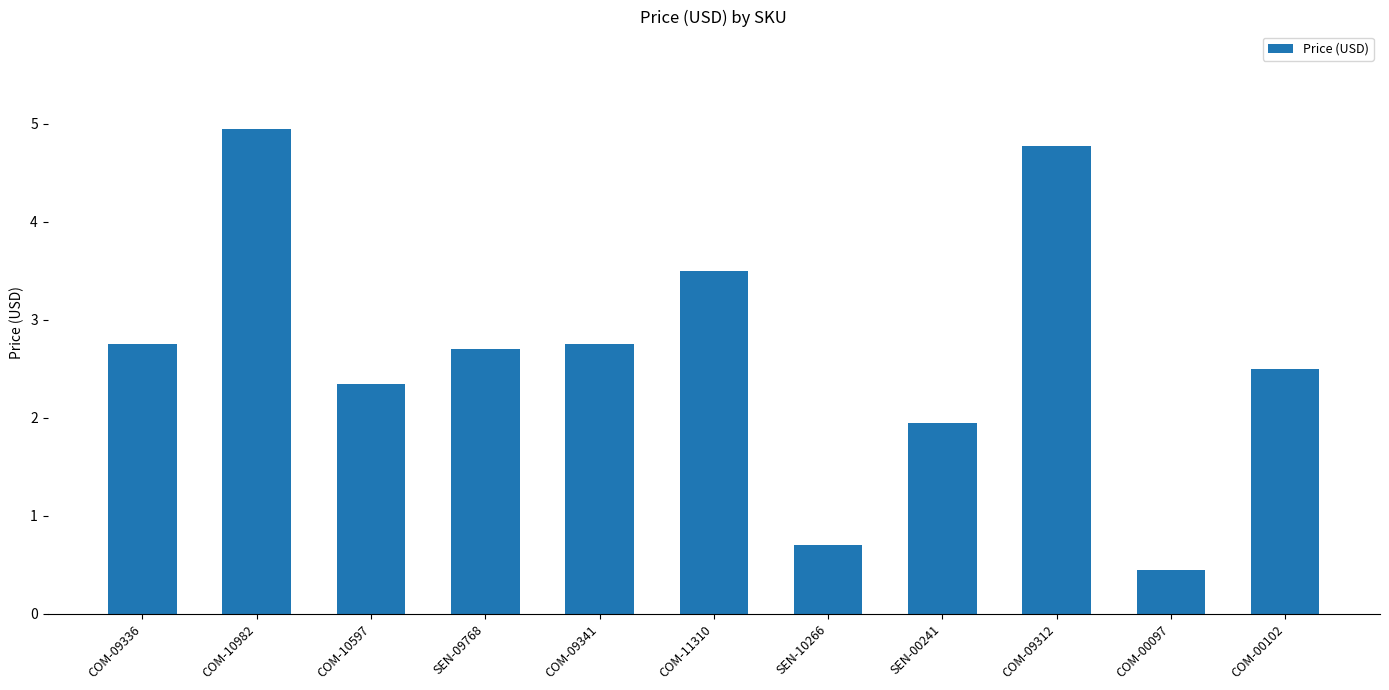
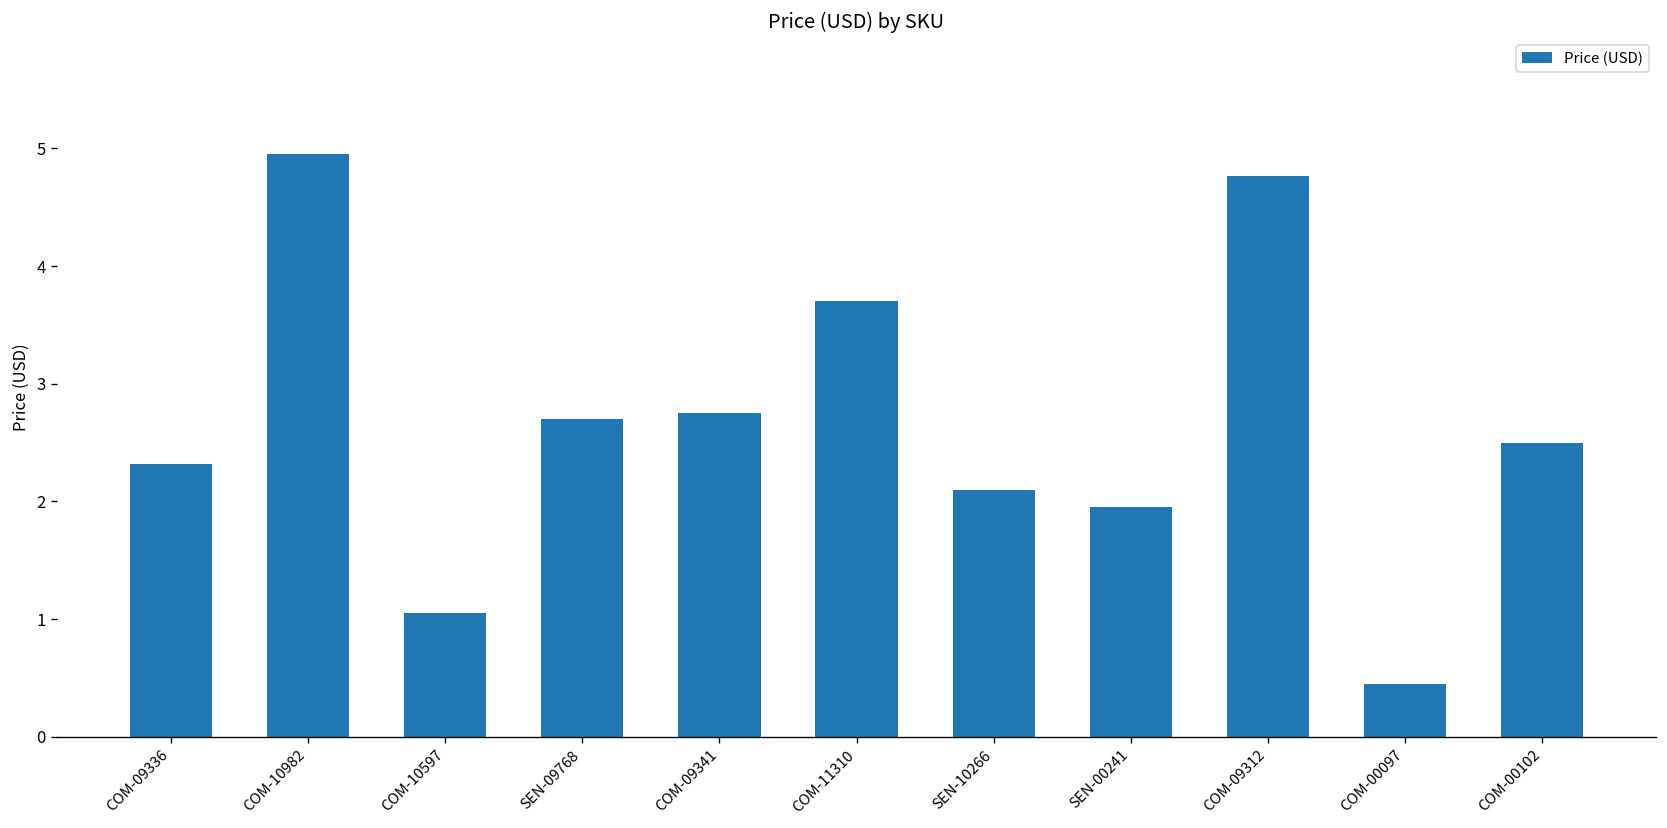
COM-09336: 2.8 -> 2.3
COM-10597: 2.4 -> 1.1
COM-11310: 3.5 -> 3.7
SEN-10266: 0.7 -> 2.1
